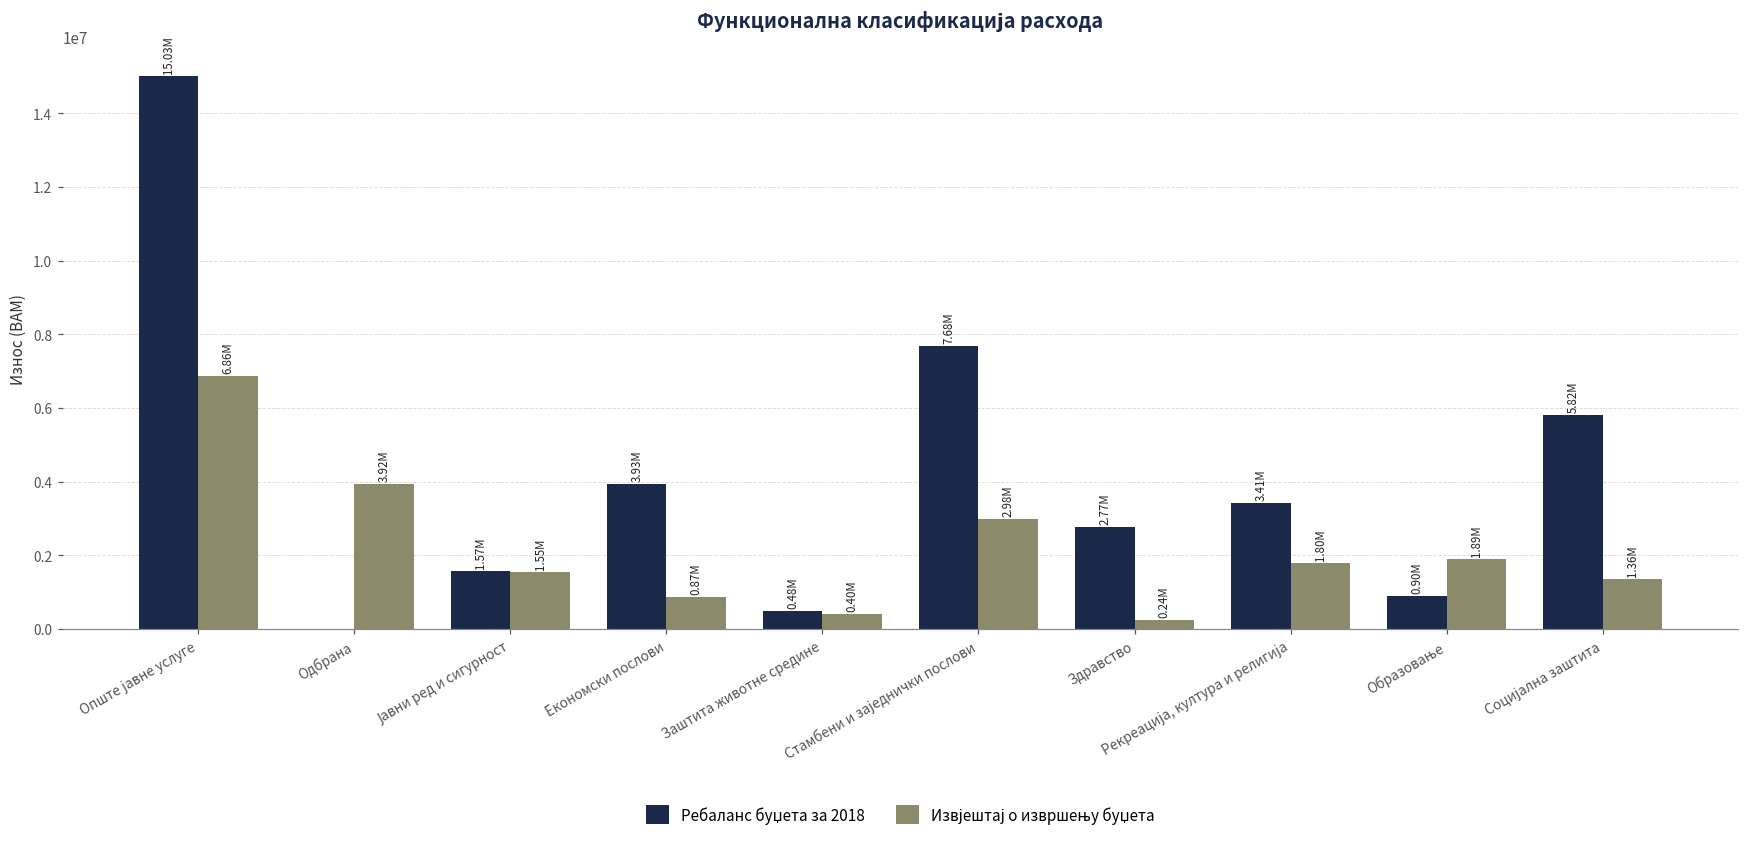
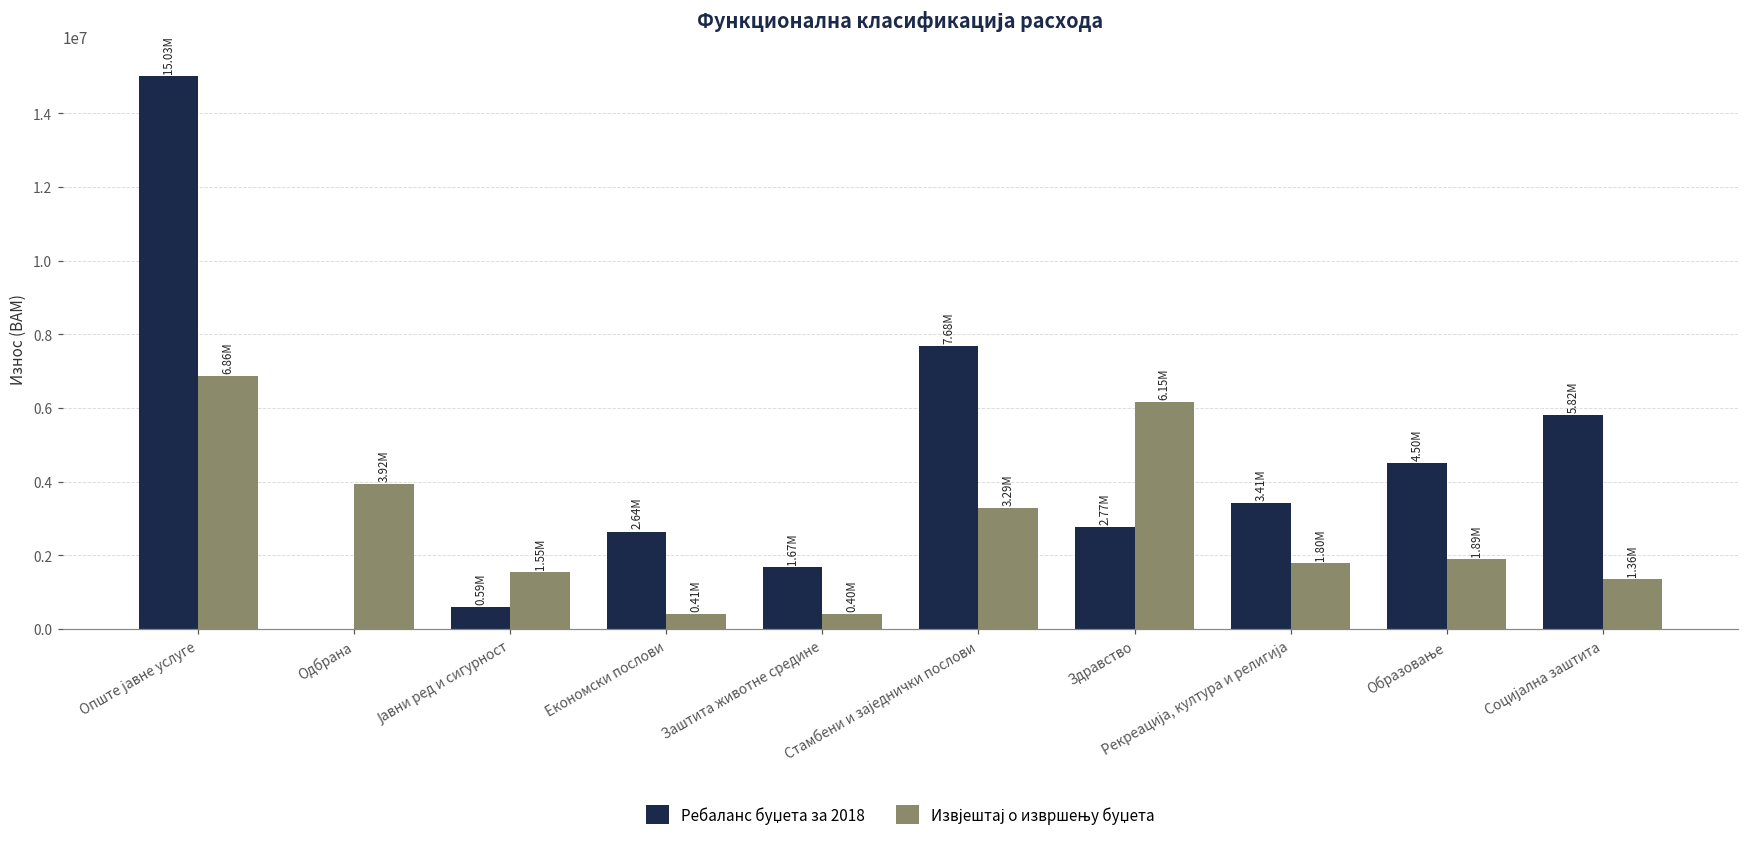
Ребаланс буџета за 2018, Јавни ред и сигурност: 1.57M -> 0.59M
Ребаланс буџета за 2018, Економски послови: 3.93M -> 2.64M
Извјештај о извршењу буџета, Економски послови: 0.87M -> 0.41M
Ребаланс буџета за 2018, Заштита животне средине: 0.48M -> 1.67M
Извјештај о извршењу буџета, Стамбени и заједнички послови: 2.98M -> 3.29M
Извјештај о извршењу буџета, Здравство: 0.24M -> 6.15M
Ребаланс буџета за 2018, Образовање: 0.90M -> 4.50M
